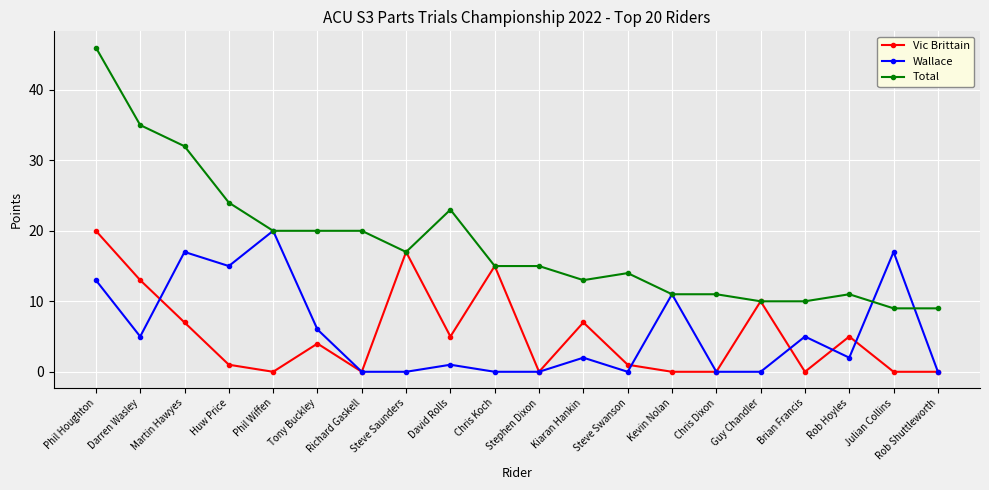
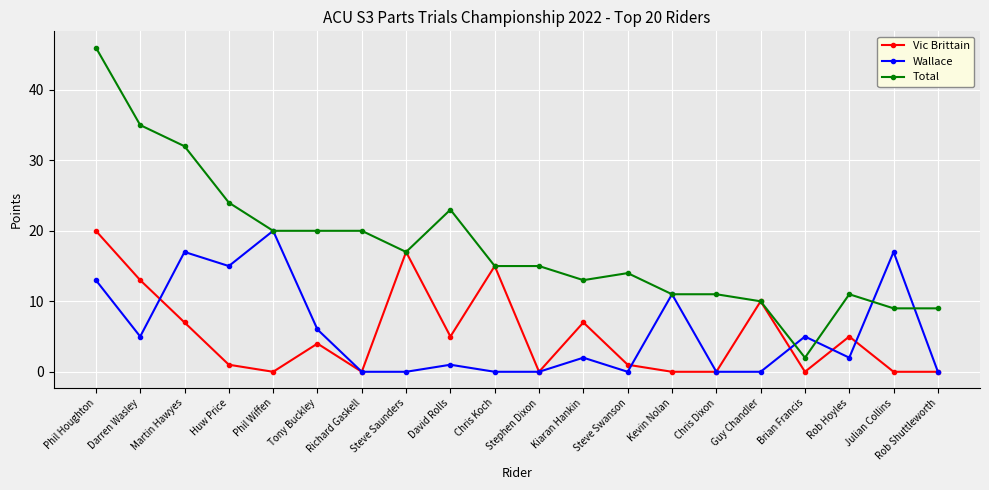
Total, Brian Francis: 10 -> 2
